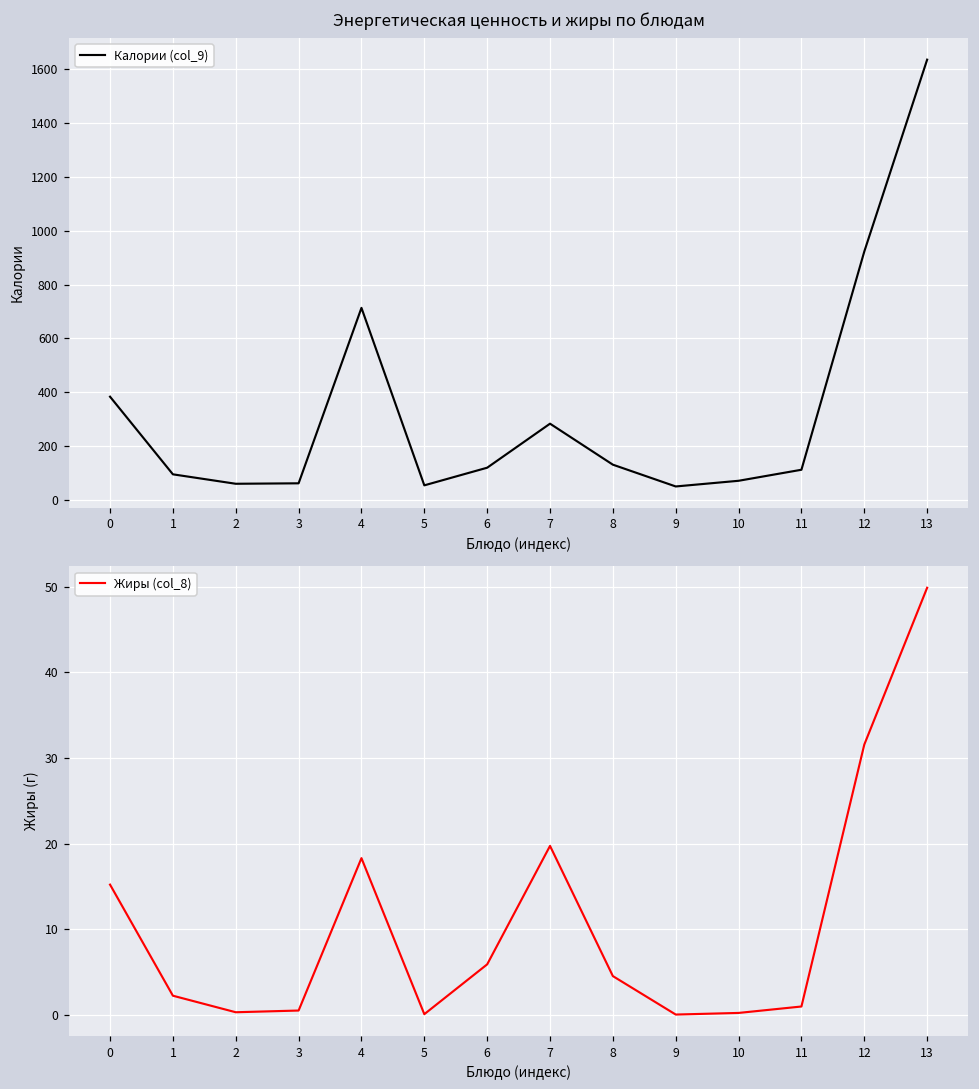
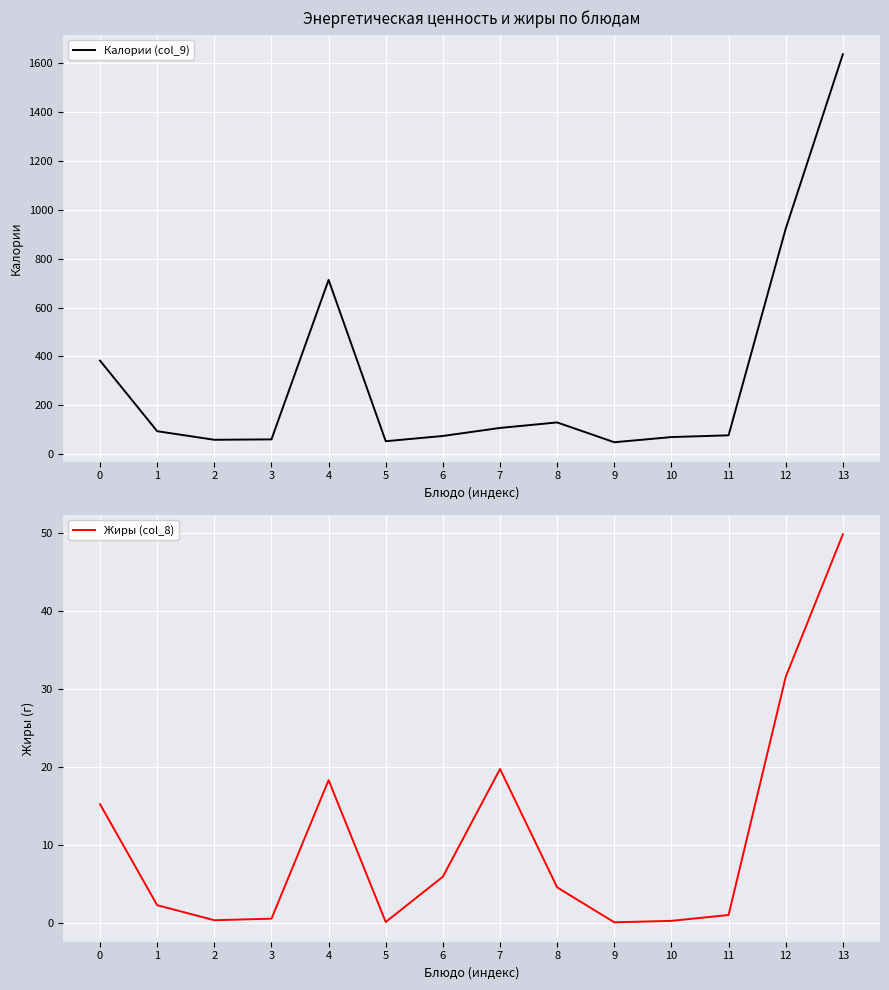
Энергетическая ценность и жиры по блюдам, 6: 120 -> 80
Энергетическая ценность и жиры по блюдам, 7: 280 -> 110
Энергетическая ценность и жиры по блюдам, 11: 110 -> 80
